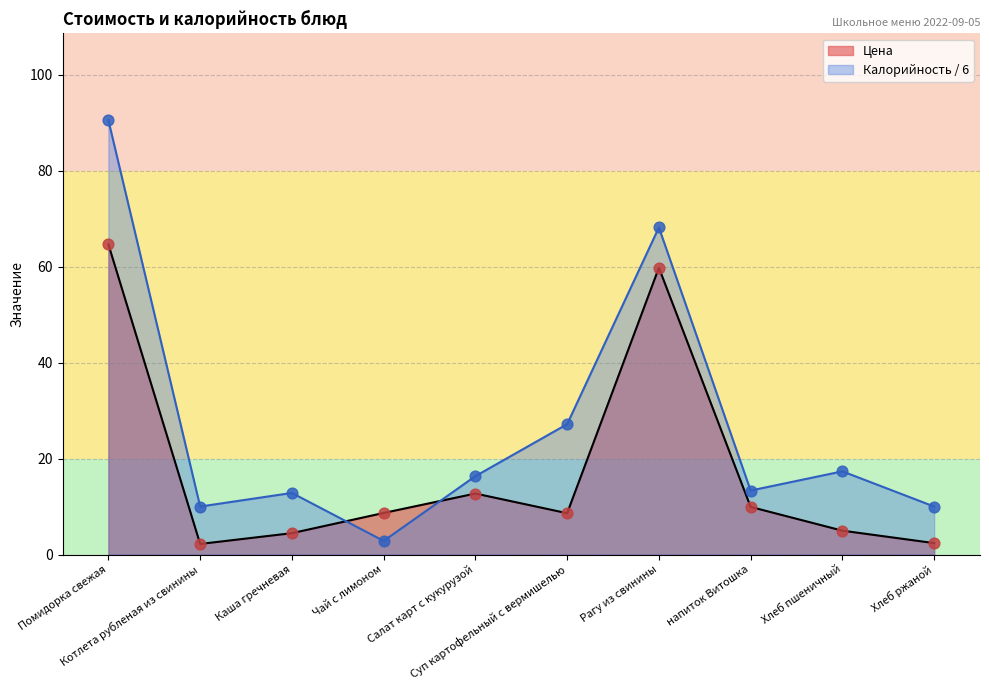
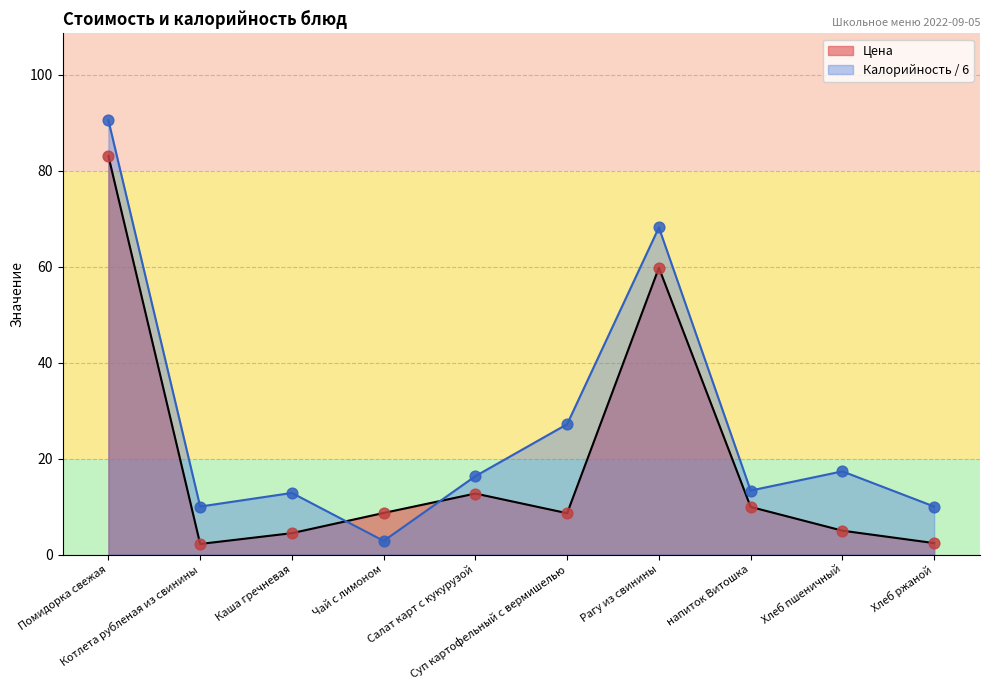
Цена, Помидорка свежая: 65 -> 83
